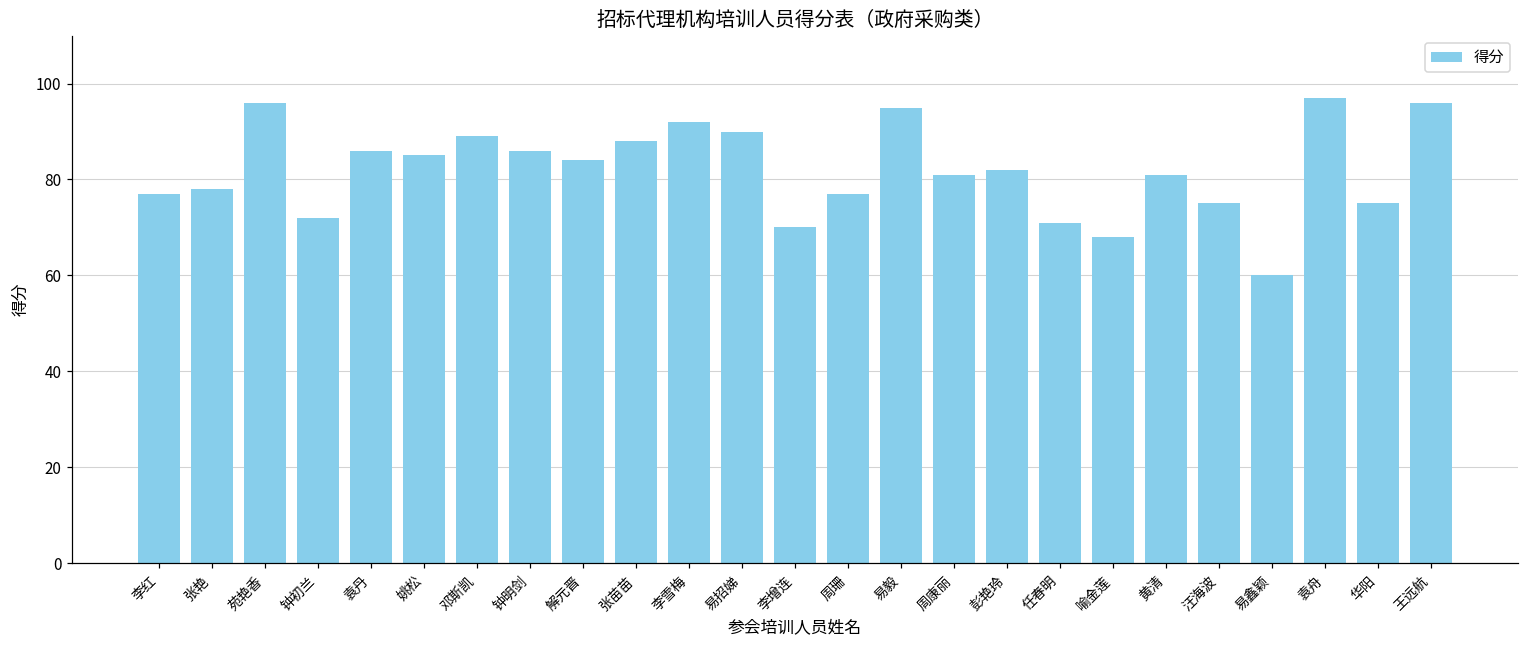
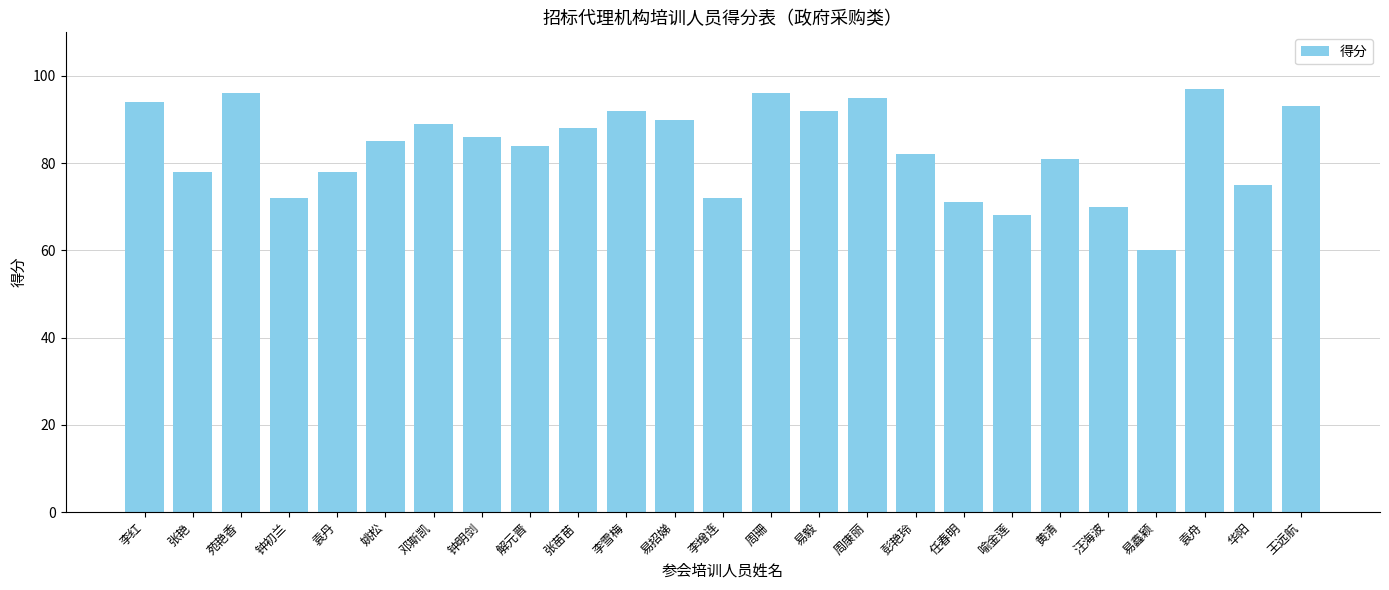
李红: 77 -> 94
袁丹: 86 -> 78
李增连: 70 -> 72
周珊: 77 -> 96
易毅: 95 -> 92
周康丽: 81 -> 95
汪海波: 75 -> 70
王远航: 96 -> 93
